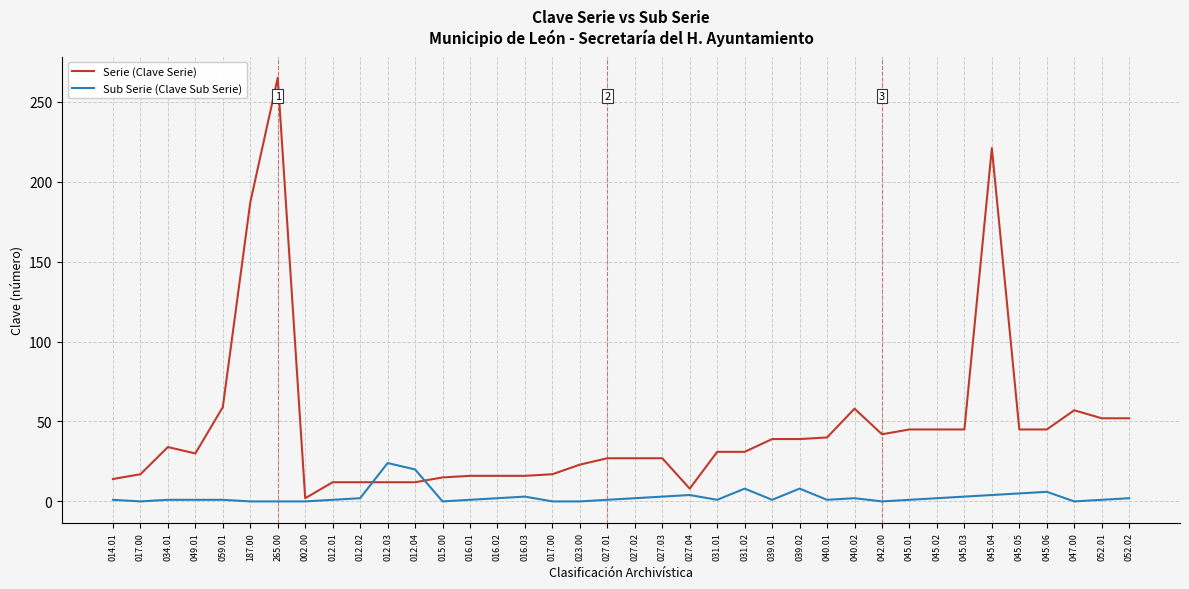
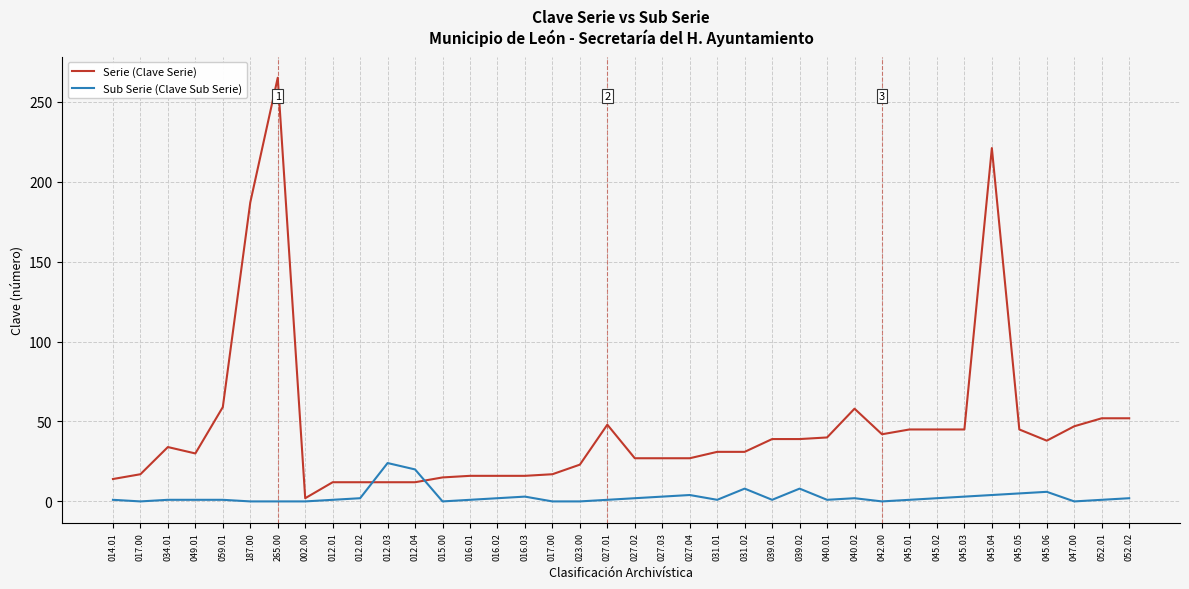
Serie (Clave Serie), 027.01: 27 -> 48
Serie (Clave Serie), 027.04: 8 -> 27
Serie (Clave Serie), 045.06: 45 -> 38
Serie (Clave Serie), 047.00: 57 -> 47
